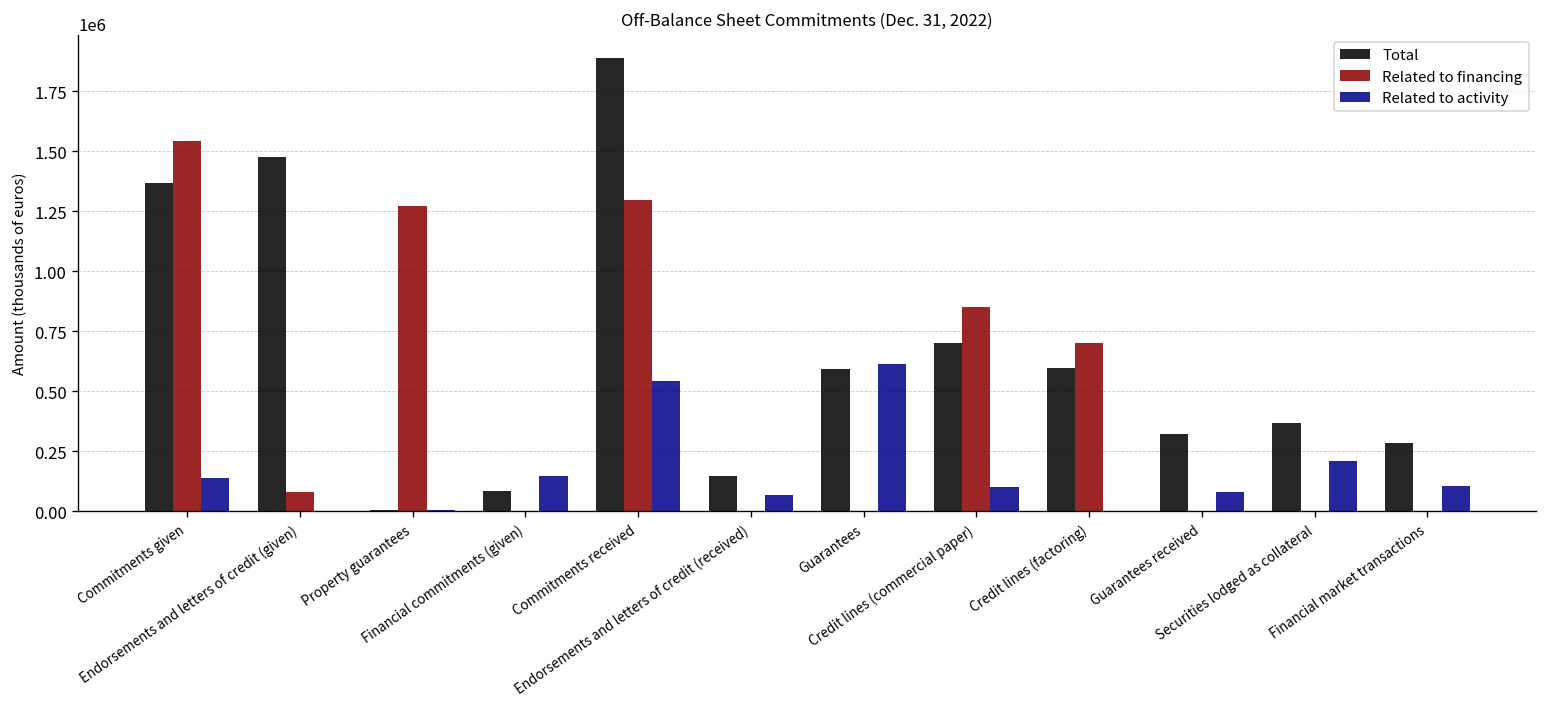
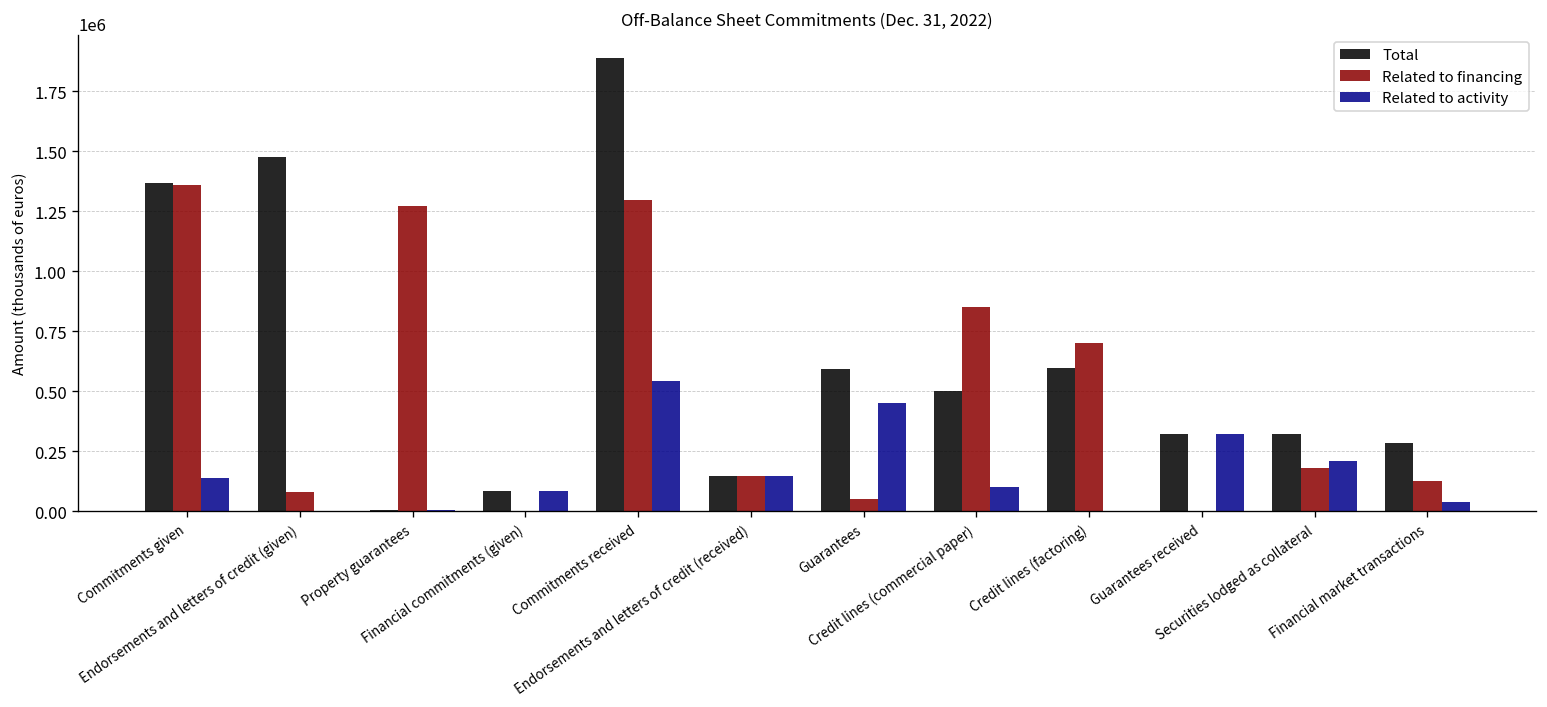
Related to financing, Commitments given: 1540000 -> 1360000
Related to activity, Financial commitments (given): 150000 -> 80000
Related to financing, Endorsements and letters of credit (received): 0 -> 150000
Related to activity, Endorsements and letters of credit (received): 70000 -> 150000
Related to financing, Guarantees: 0 -> 50000
Related to activity, Guarantees: 610000 -> 450000
Total, Credit lines (commercial paper): 700000 -> 500000
Related to activity, Guarantees received: 80000 -> 320000
Total, Securities lodged as collateral: 370000 -> 320000
Related to financing, Securities lodged as collateral: 0 -> 180000
Related to financing, Financial market transactions: 0 -> 130000
Related to activity, Financial market transactions: 110000 -> 40000
